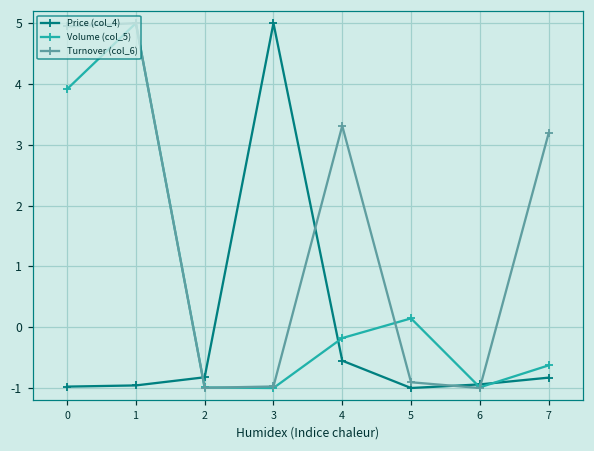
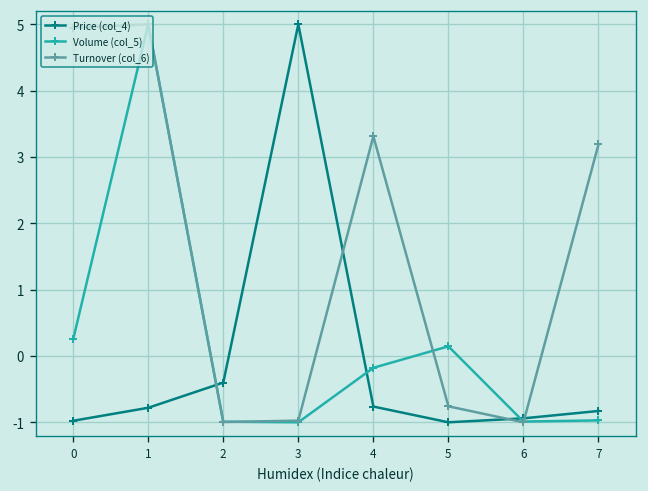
Volume (col_5), 0: 3.9 -> 0.3
Price (col_4), 1: -1.0 -> -0.8
Price (col_4), 2: -0.8 -> -0.4
Price (col_4), 4: -0.6 -> -0.8
Turnover (col_6), 5: -0.9 -> -0.8
Volume (col_5), 7: -0.6 -> -1.0
